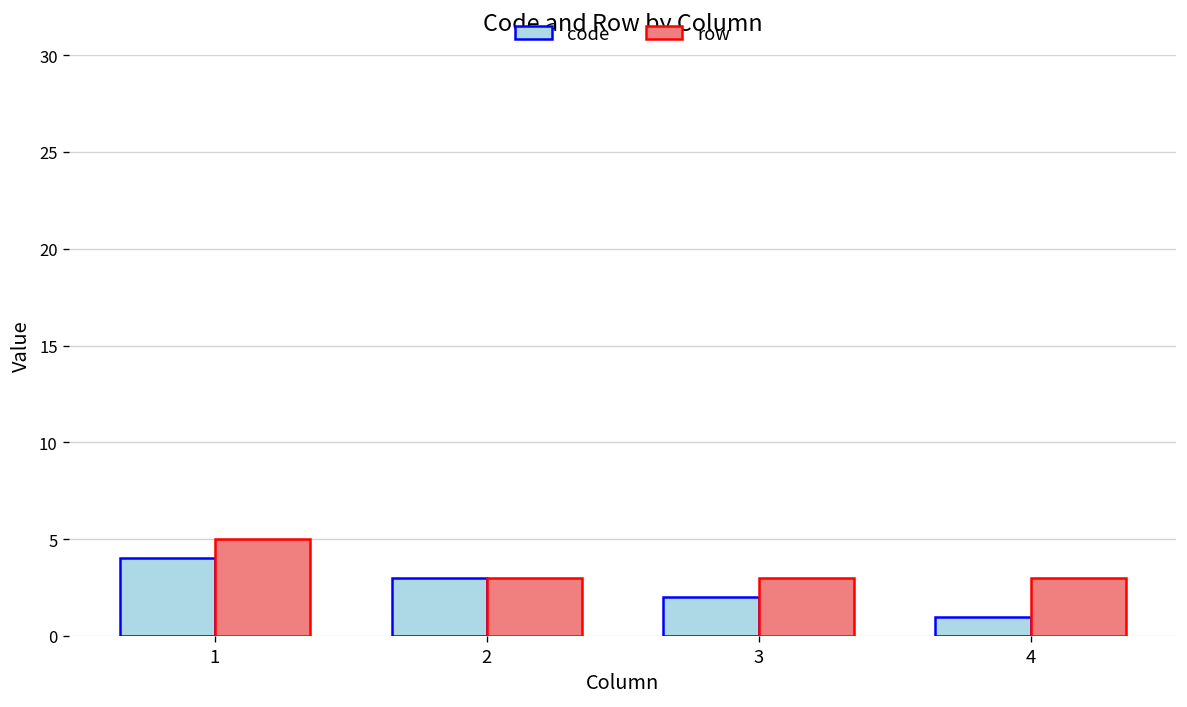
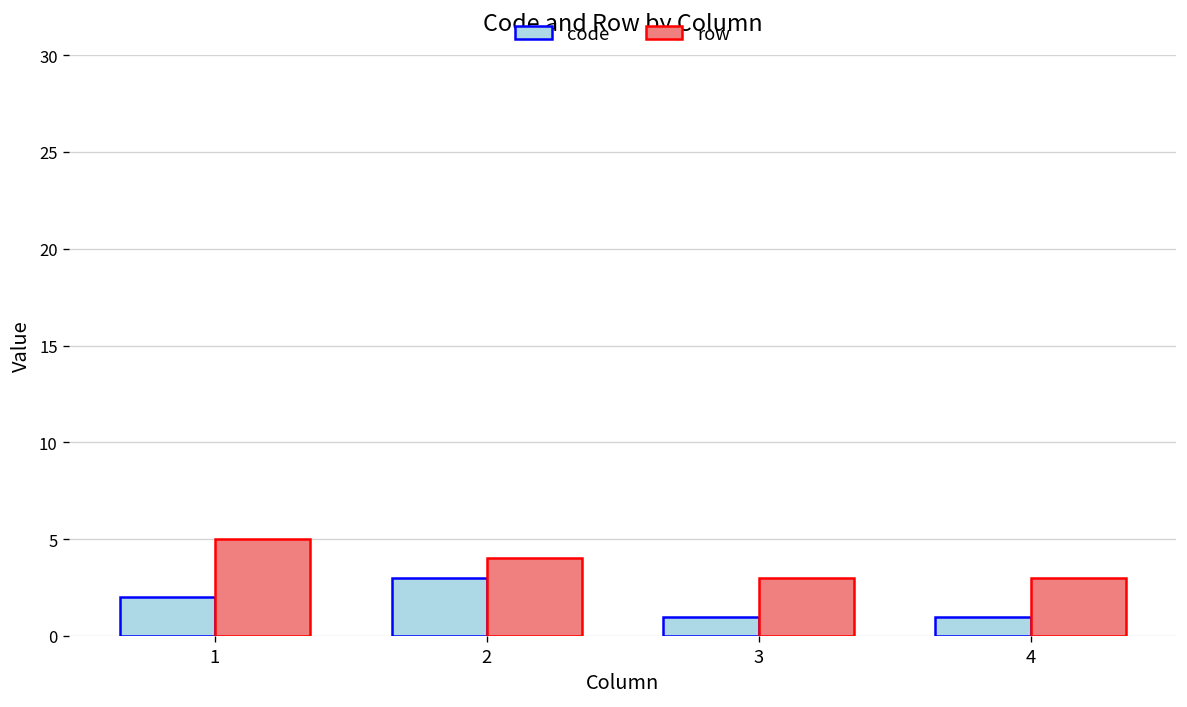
code, 1: 4 -> 2
row, 2: 3 -> 4
code, 3: 2 -> 1
